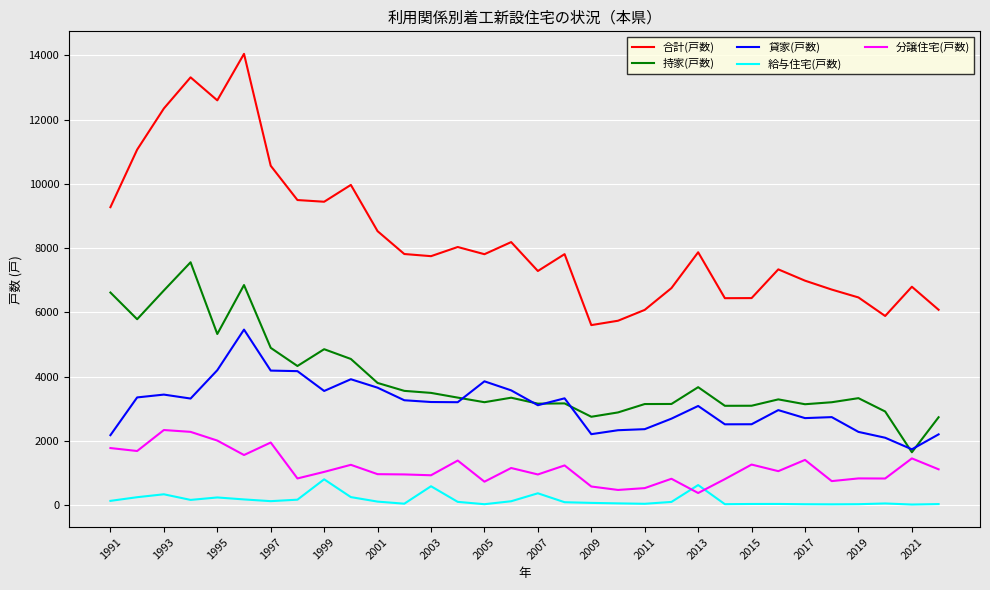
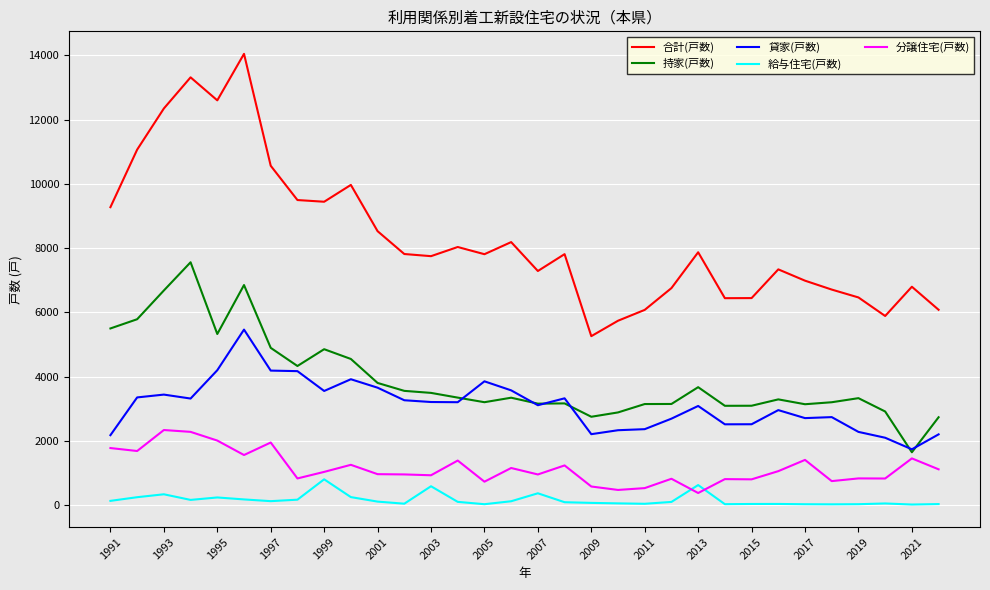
持家(戸数), 1991: 6600 -> 5500
合計(戸数), 2009: 5600 -> 5300
分譲住宅(戸数), 2015: 1300 -> 800
